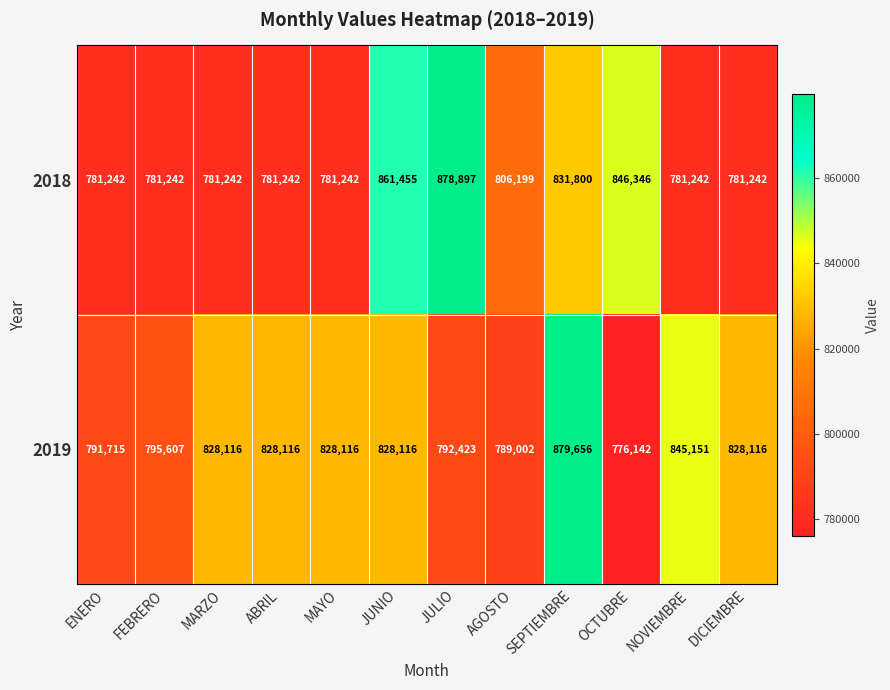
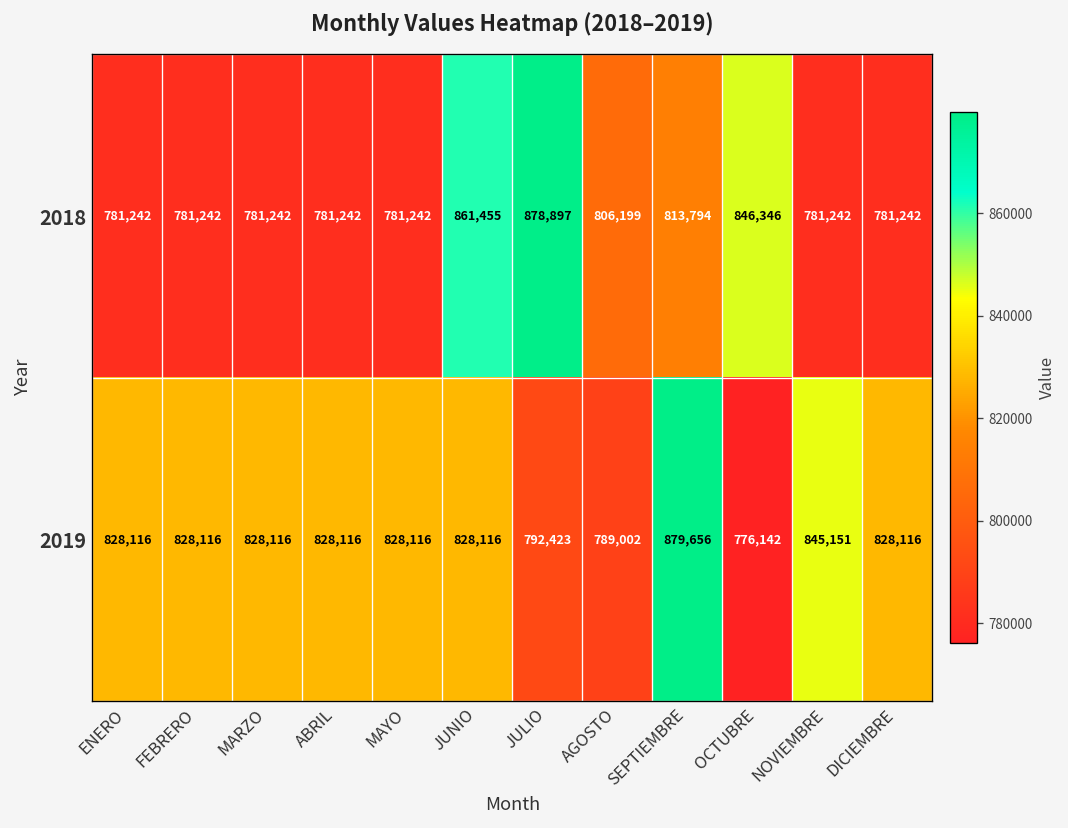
2018, SEPTIEMBRE: 831,800 -> 813,794
2019, ENERO: 791,715 -> 828,116
2019, FEBRERO: 795,607 -> 828,116
